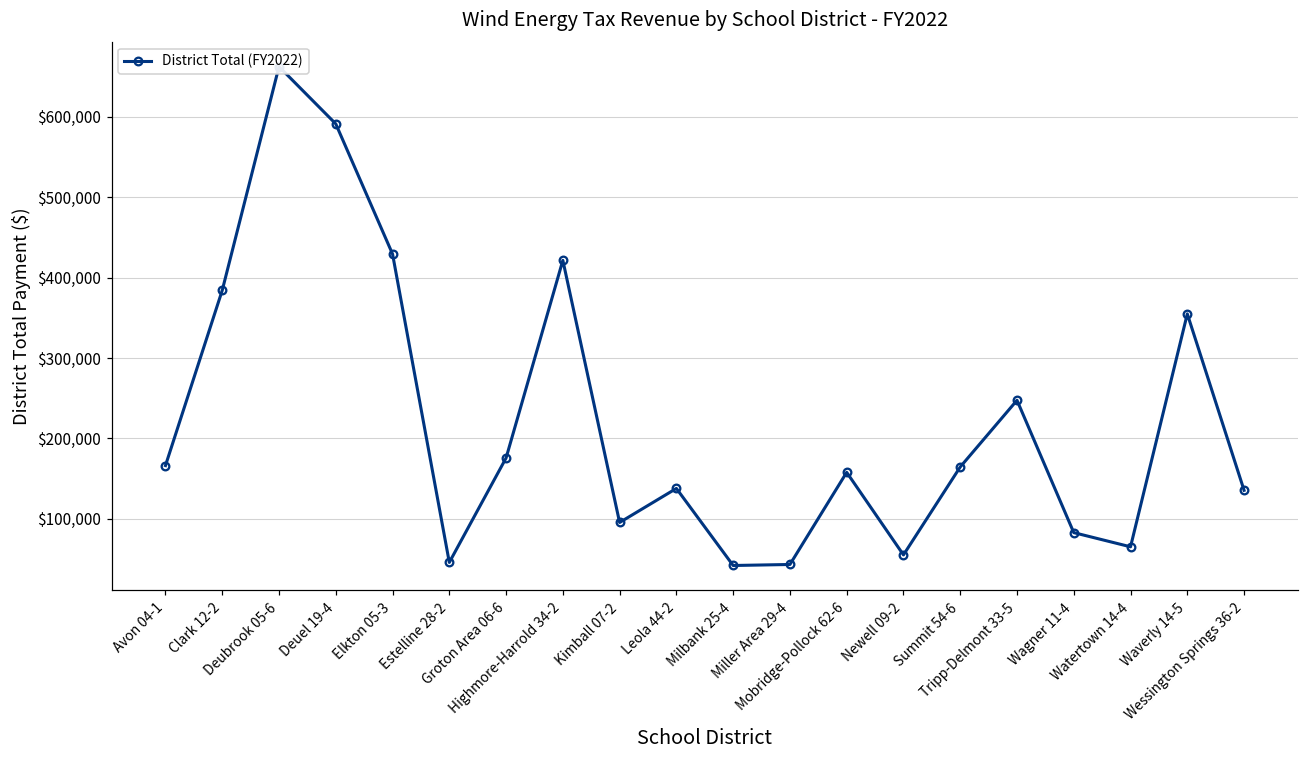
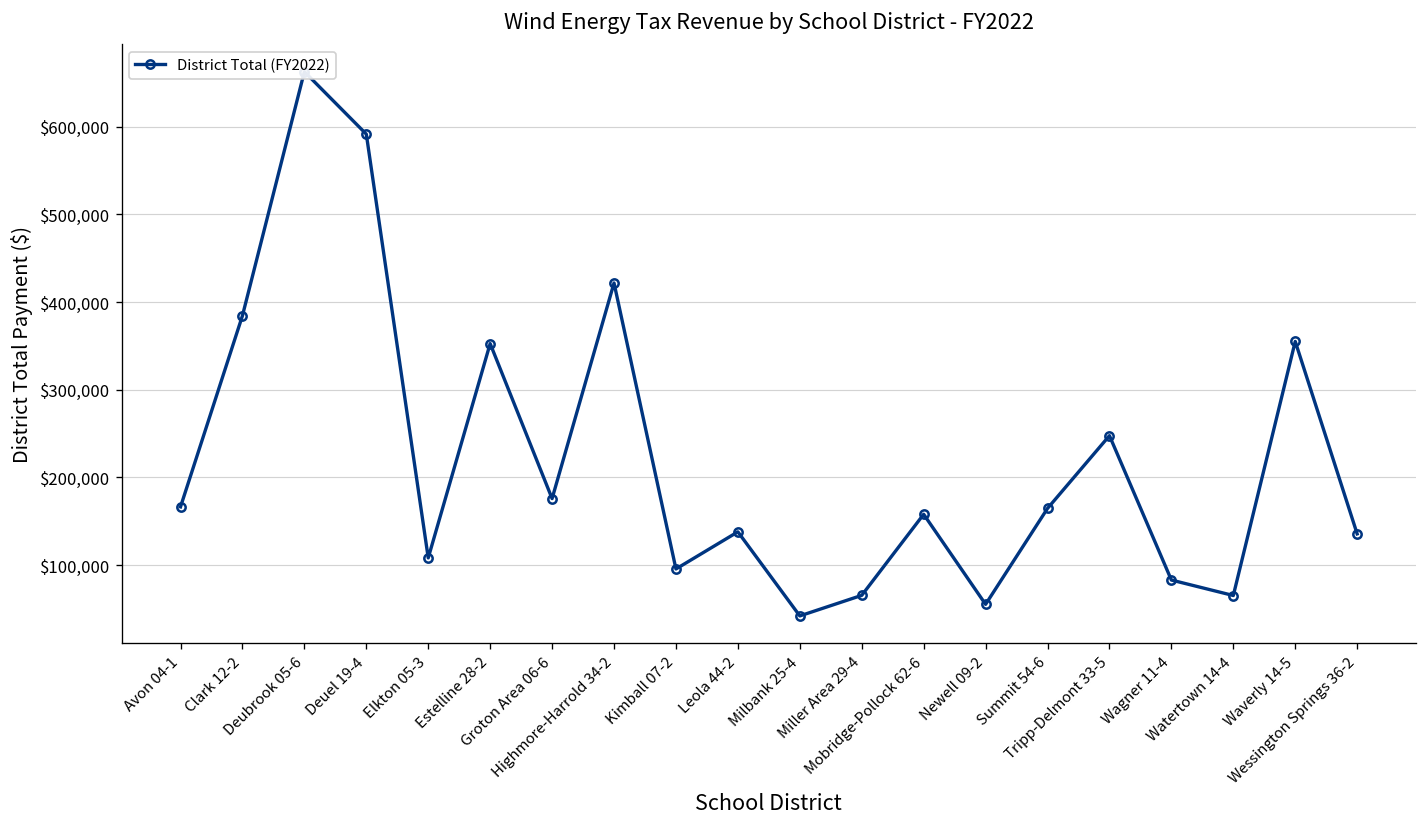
Elkton 05-3: $430,000 -> $110,000
Estelline 28-2: $50,000 -> $350,000
Miller Area 29-4: $40,000 -> $70,000
